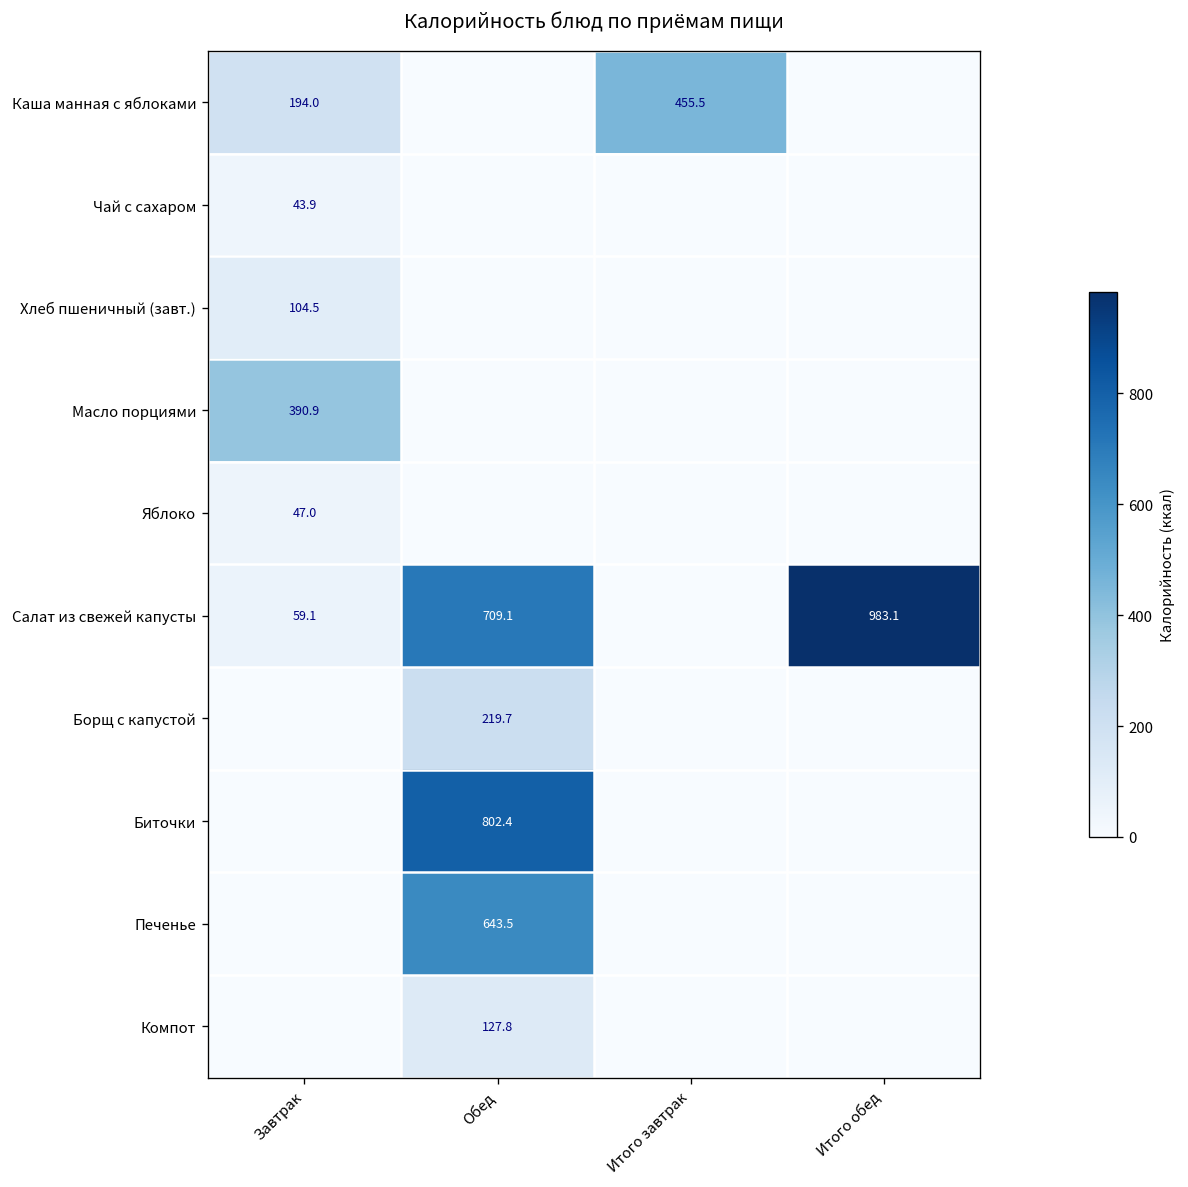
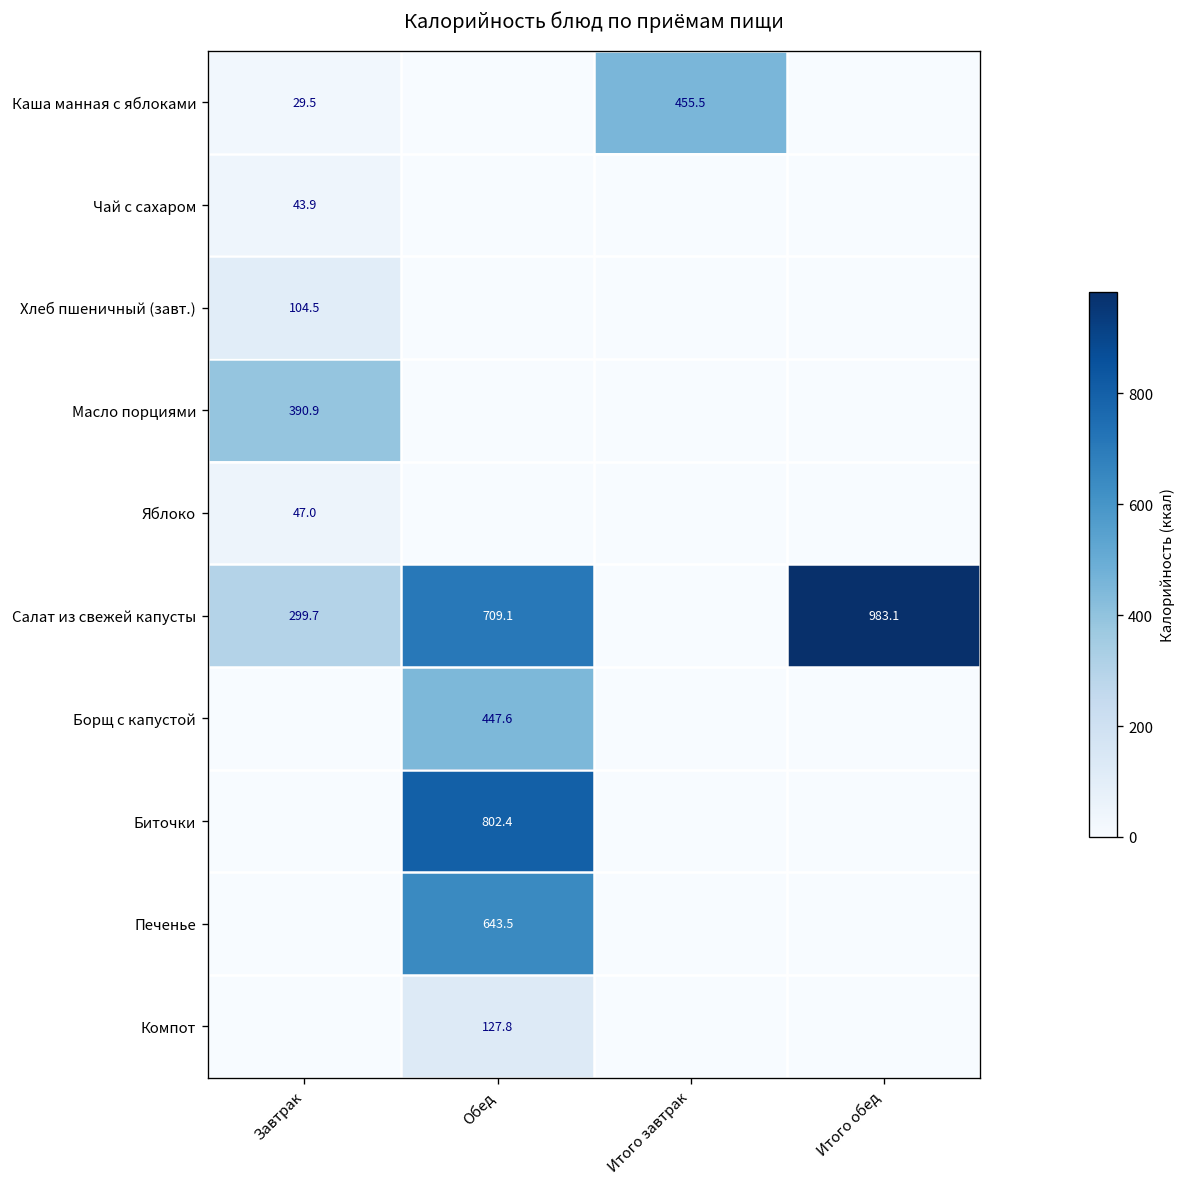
Каша манная с яблоками, Завтрак: 194.0 -> 29.5
Салат из свежей капусты, Завтрак: 59.1 -> 299.7
Борщ с капустой, Обед: 219.7 -> 447.6
